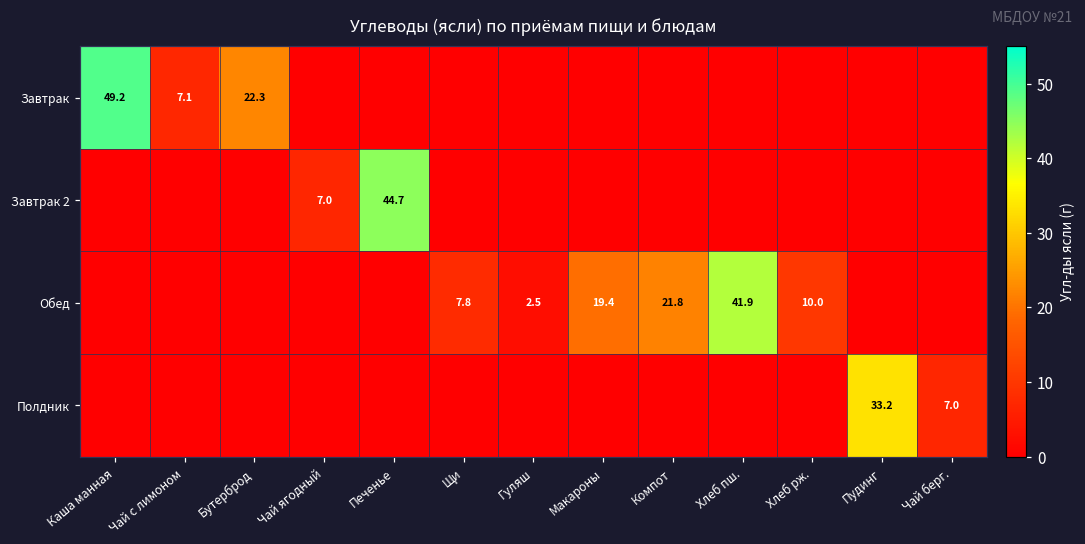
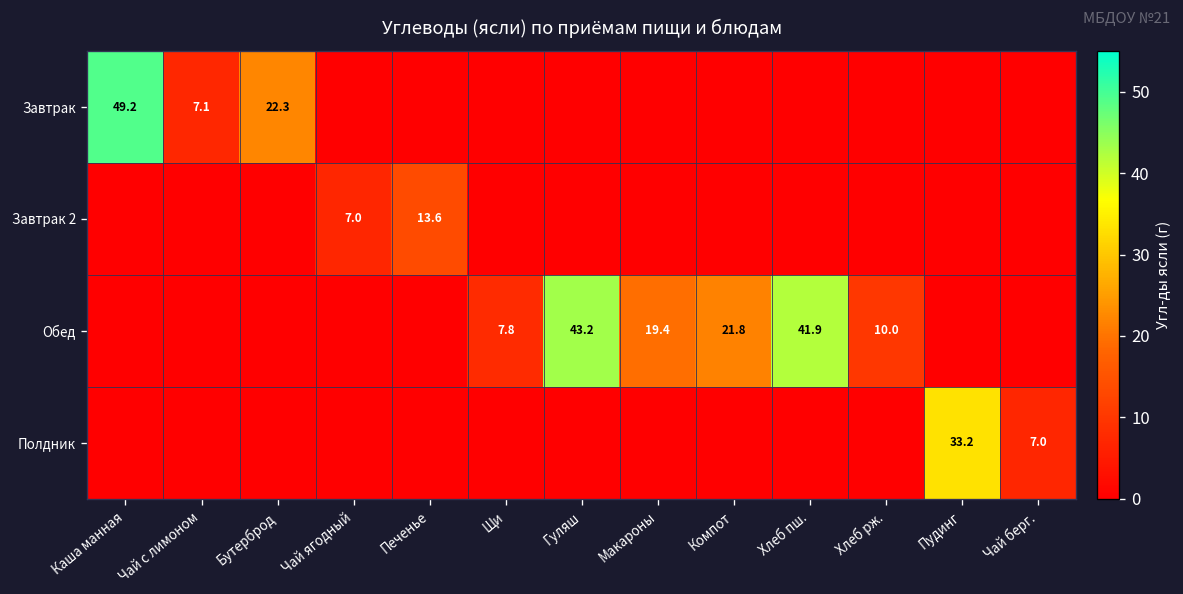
Завтрак 2, Печенье: 44.7 -> 13.6
Обед, Гуляш: 2.5 -> 43.2
